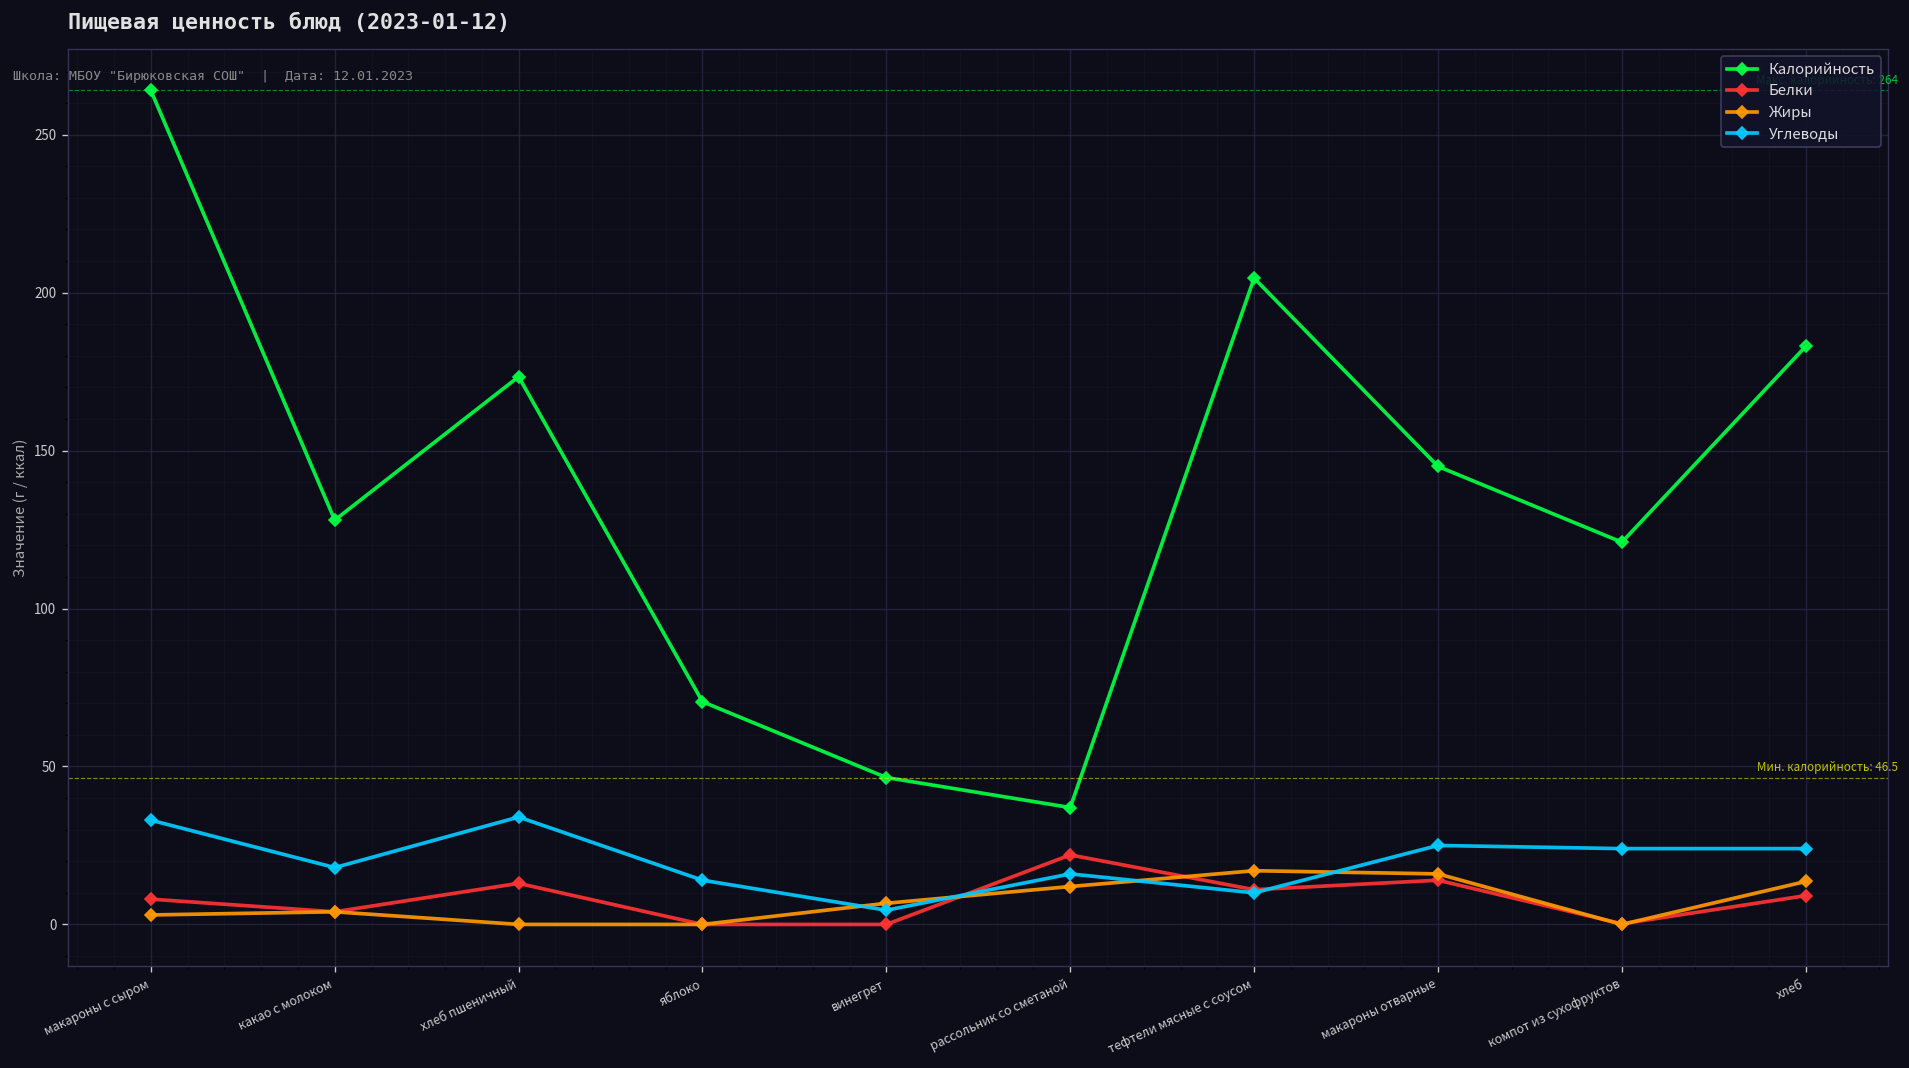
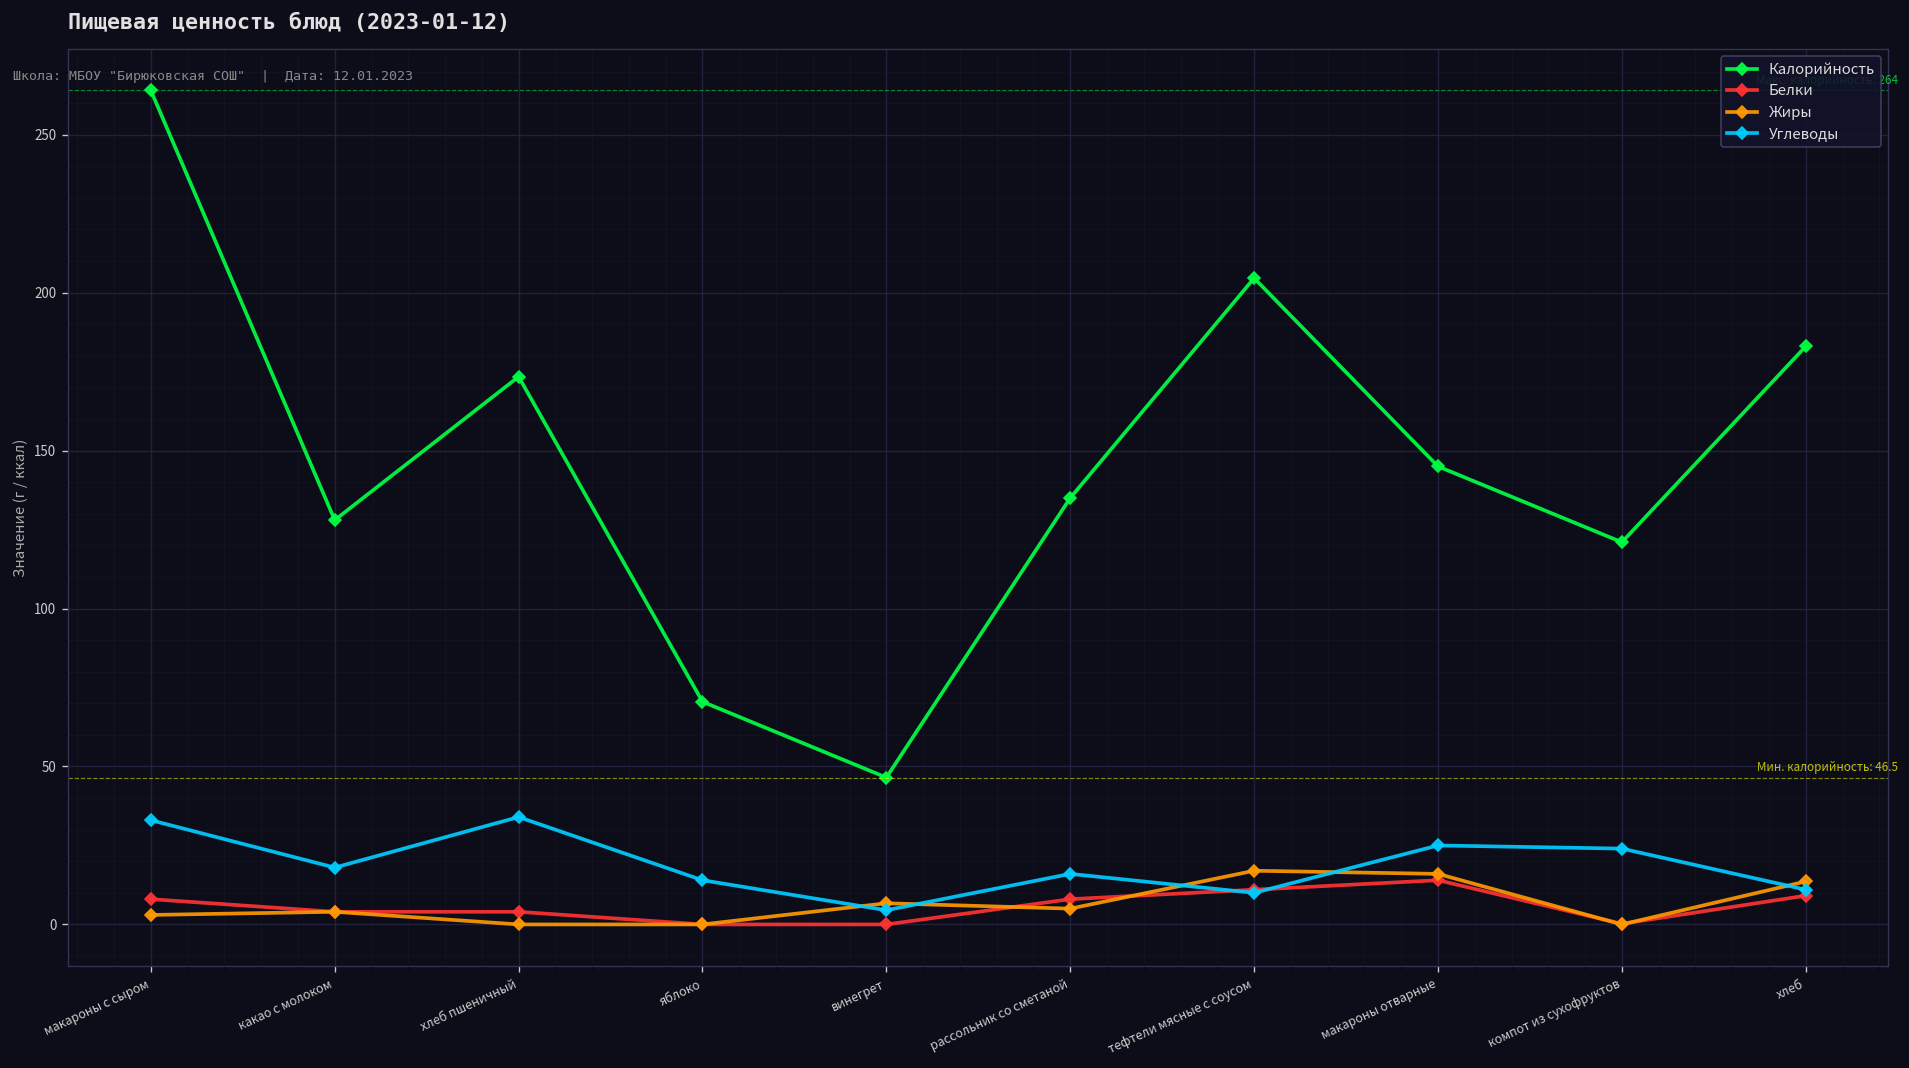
Белки, хлеб пшеничный: 13 -> 4
Калорийность, рассольник со сметаной: 37 -> 135
Белки, рассольник со сметаной: 22 -> 8
Жиры, рассольник со сметаной: 12 -> 5
Углеводы, хлеб: 24 -> 11
